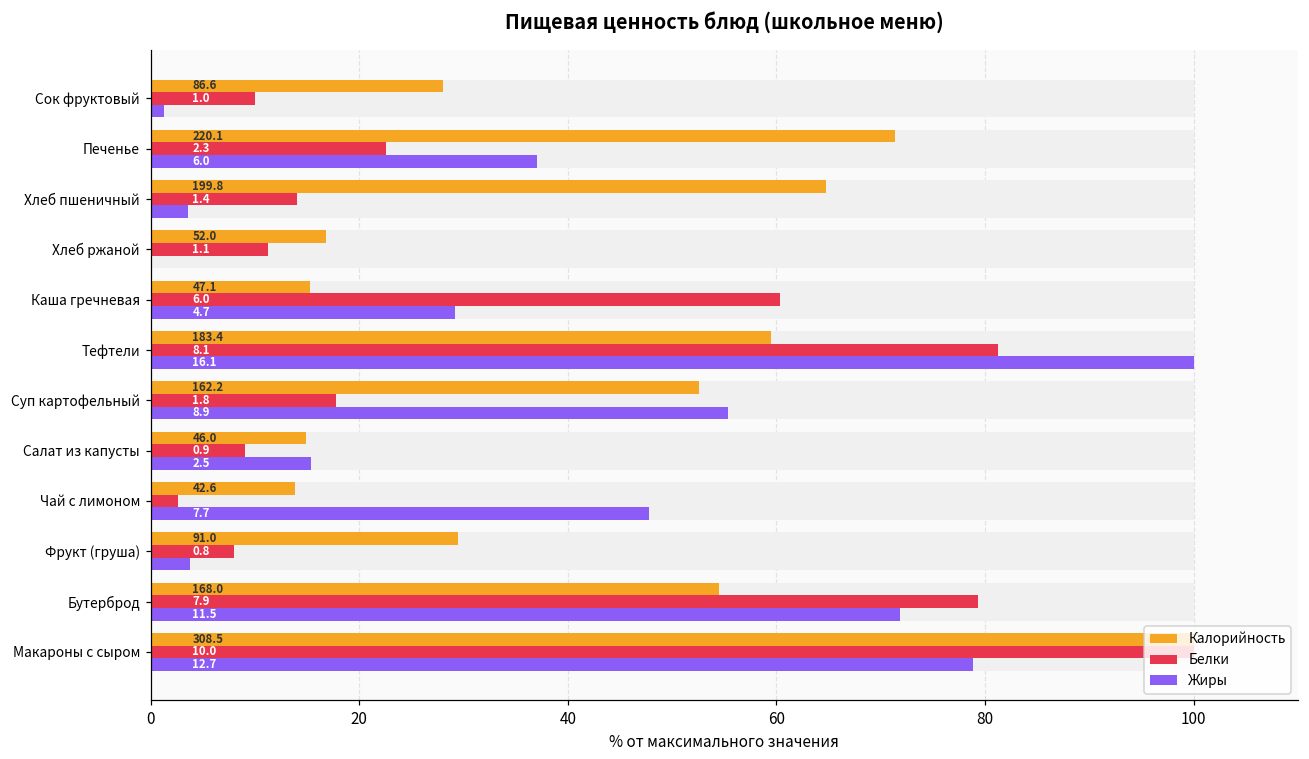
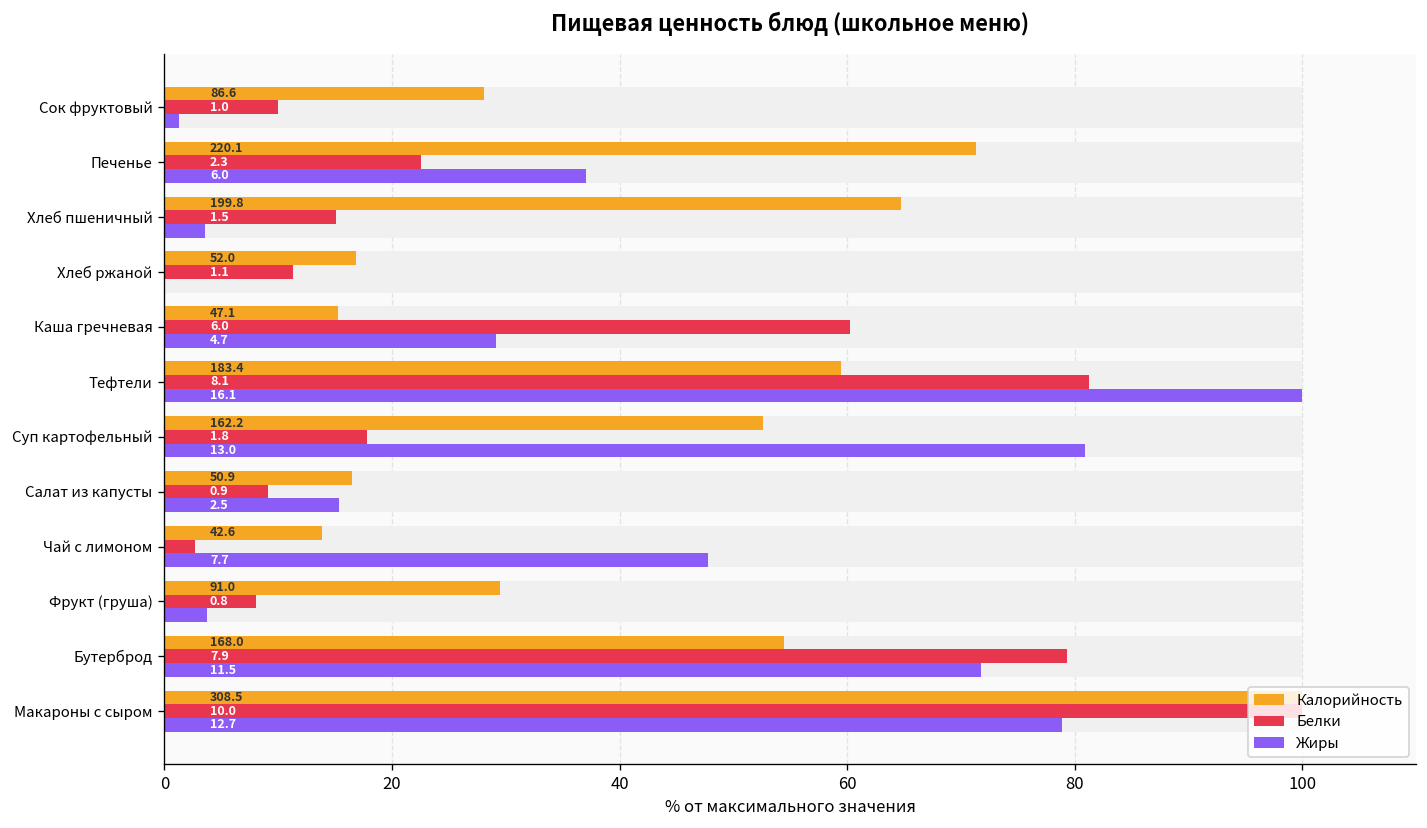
Белки, Хлеб пшеничный: 1.4 -> 1.5
Жиры, Суп картофельный: 8.9 -> 13.0
Калорийность, Салат из капусты: 46.0 -> 50.9
